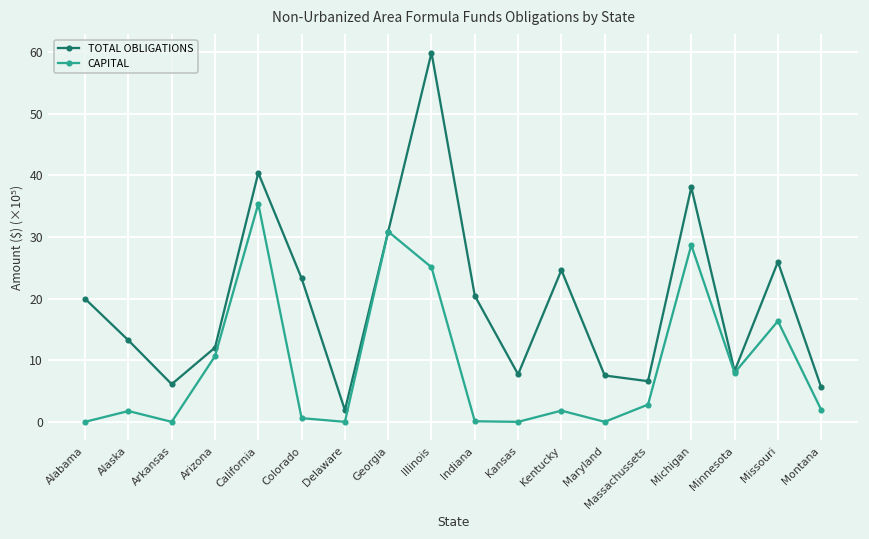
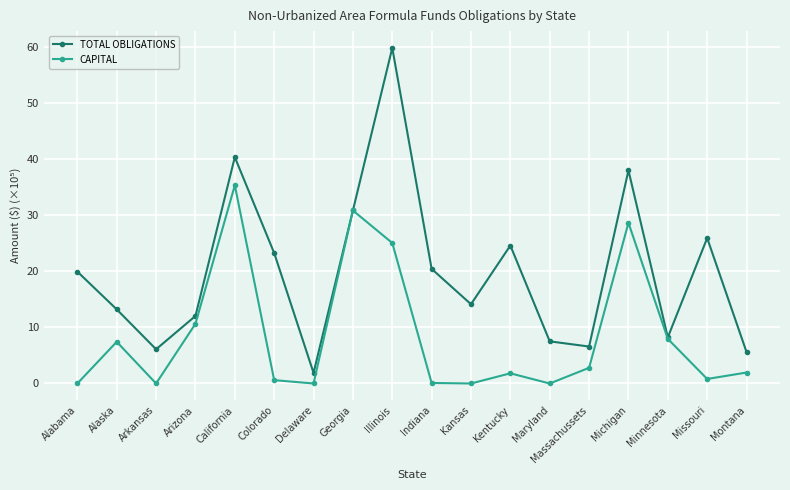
CAPITAL, Alaska: 2 -> 7
TOTAL OBLIGATIONS, Kansas: 8 -> 14
CAPITAL, Missouri: 16 -> 1
